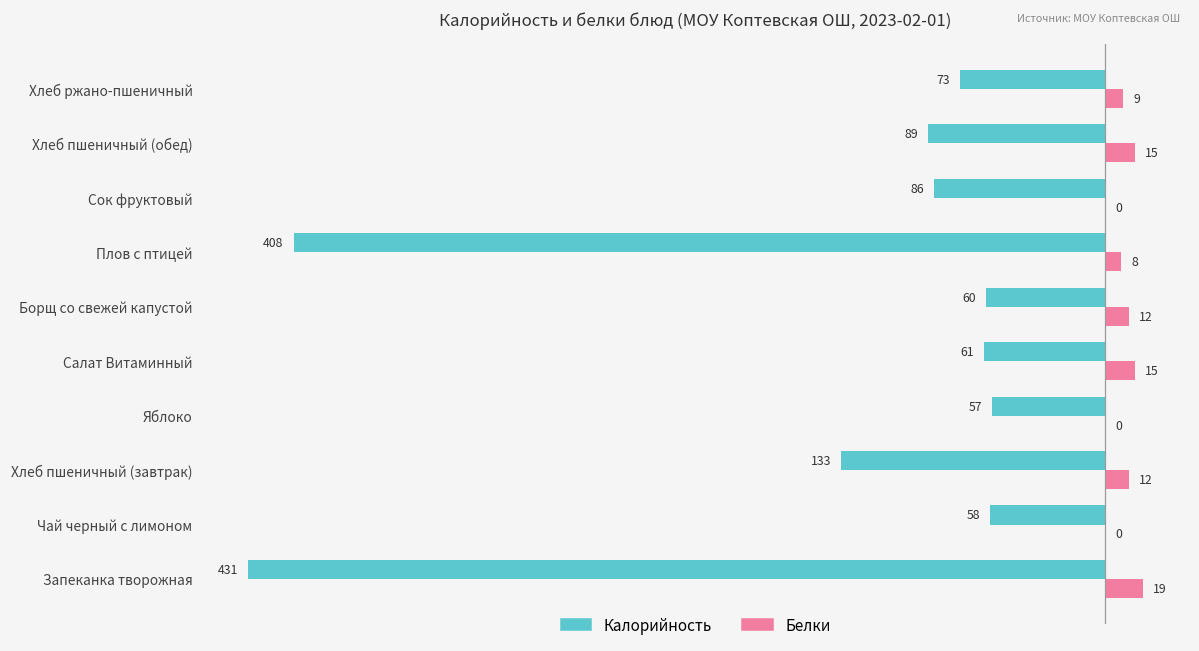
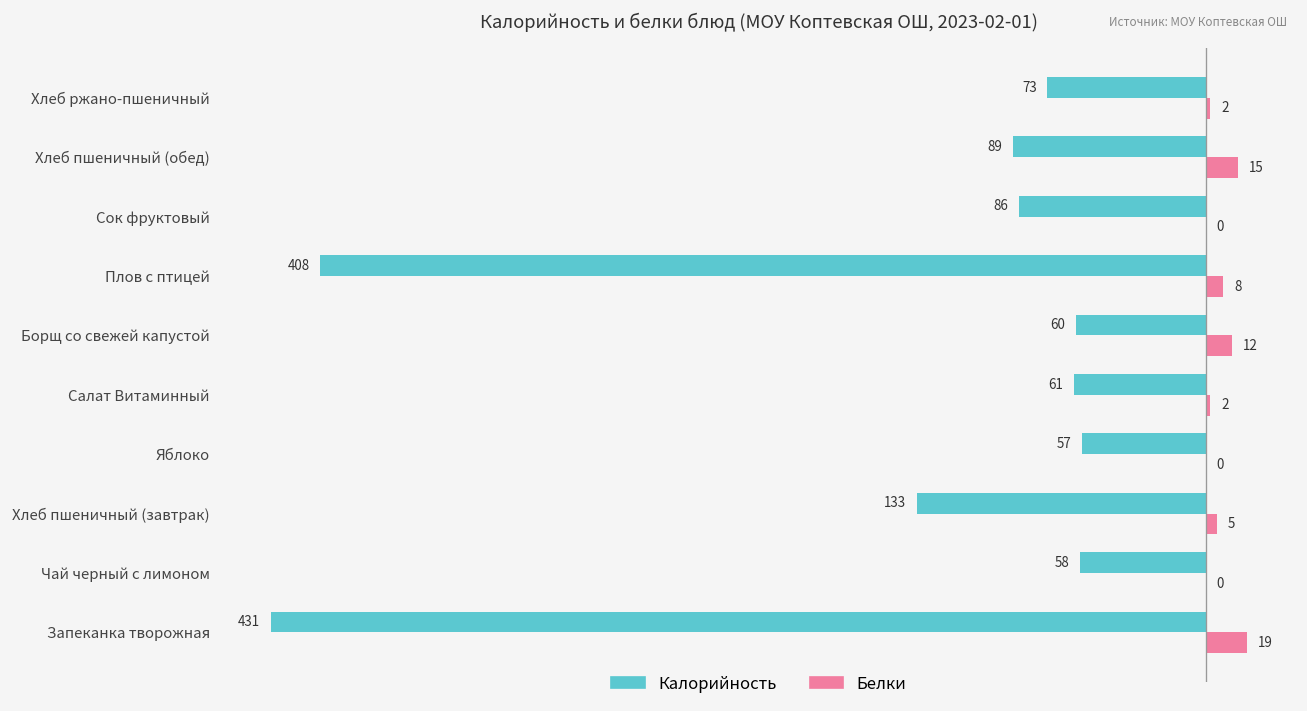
Белки, Хлеб ржано-пшеничный: 9 -> 2
Белки, Салат Витаминный: 15 -> 2
Белки, Хлеб пшеничный (завтрак): 12 -> 5
